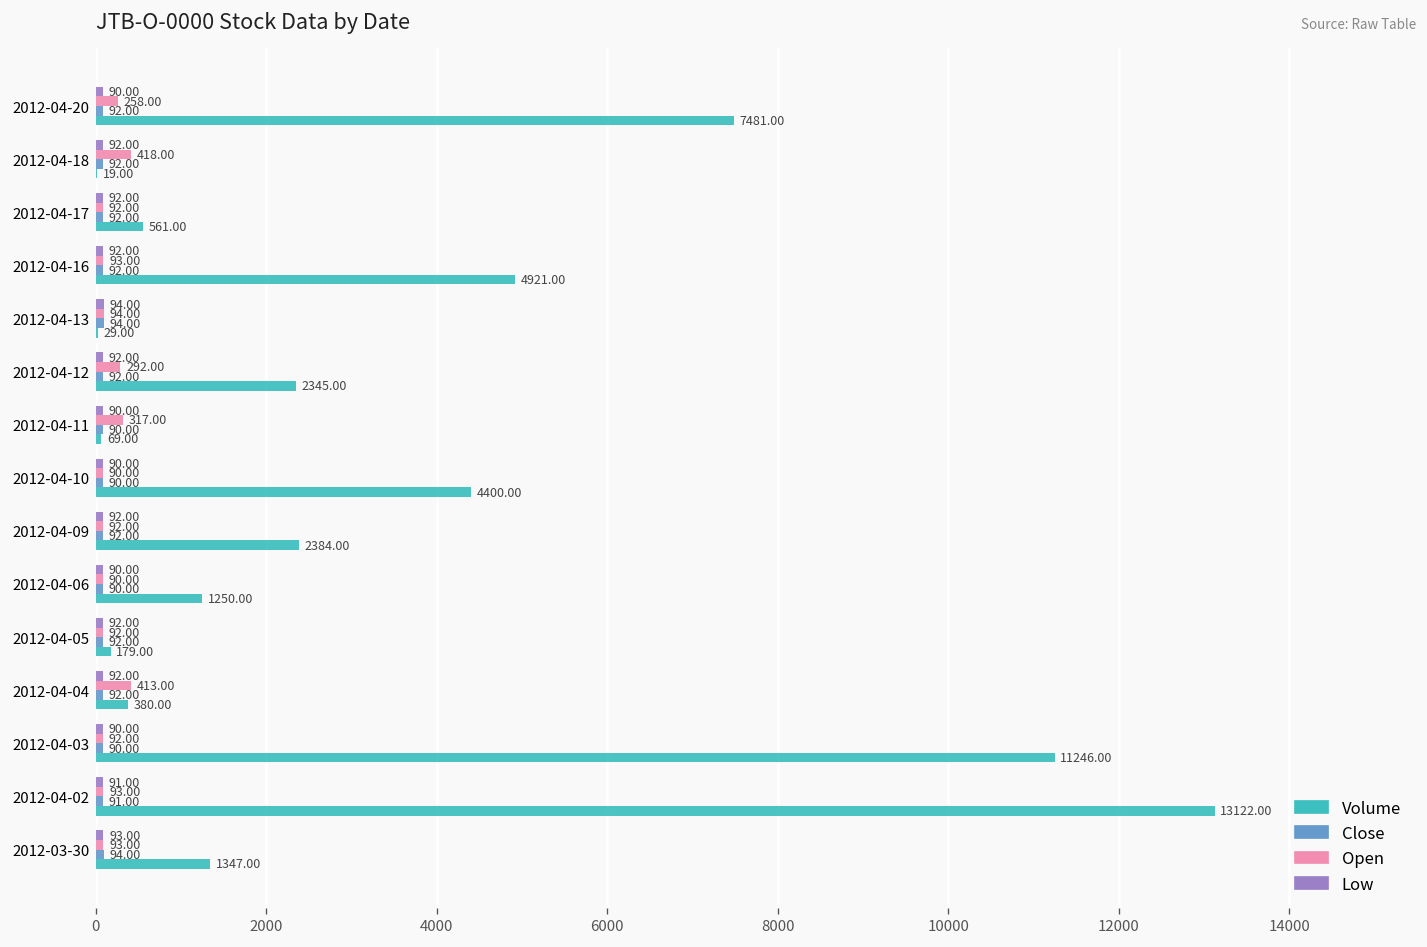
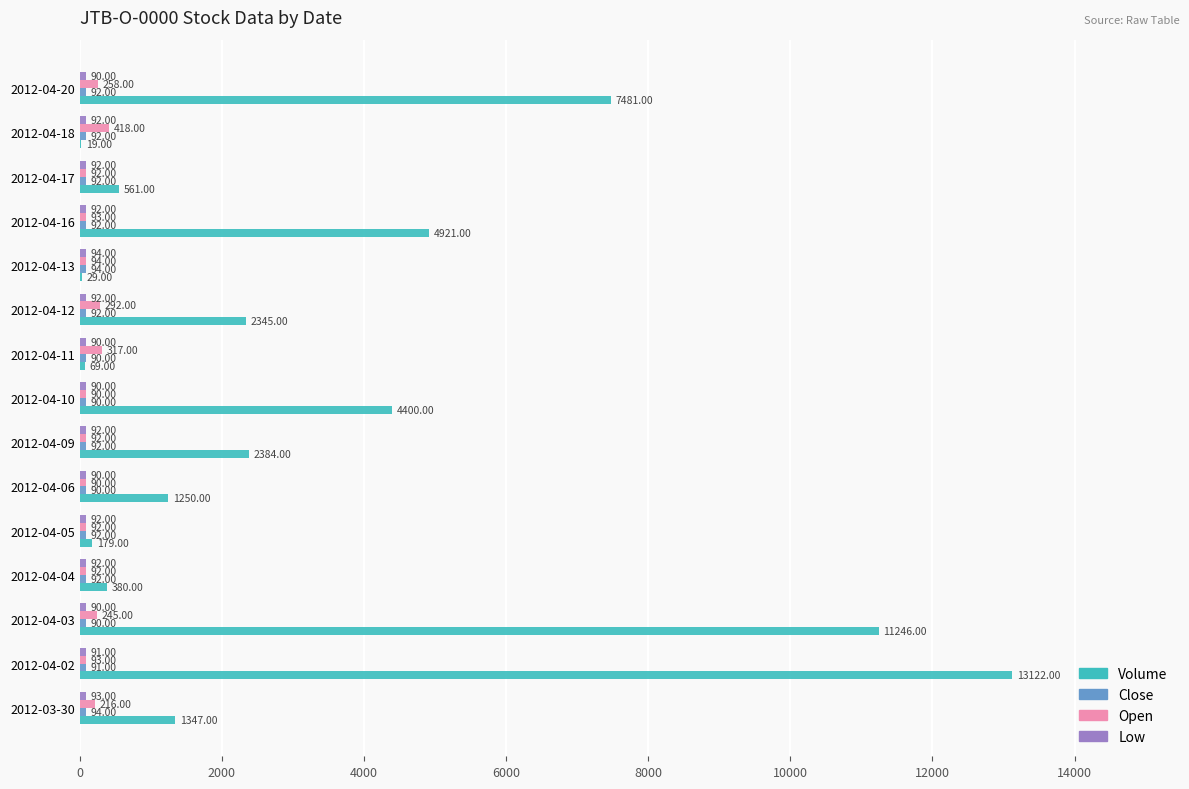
Open, 2012-04-04: 413.00 -> 92.00
Open, 2012-04-03: 92.00 -> 245.00
Open, 2012-03-30: 93.00 -> 216.00
